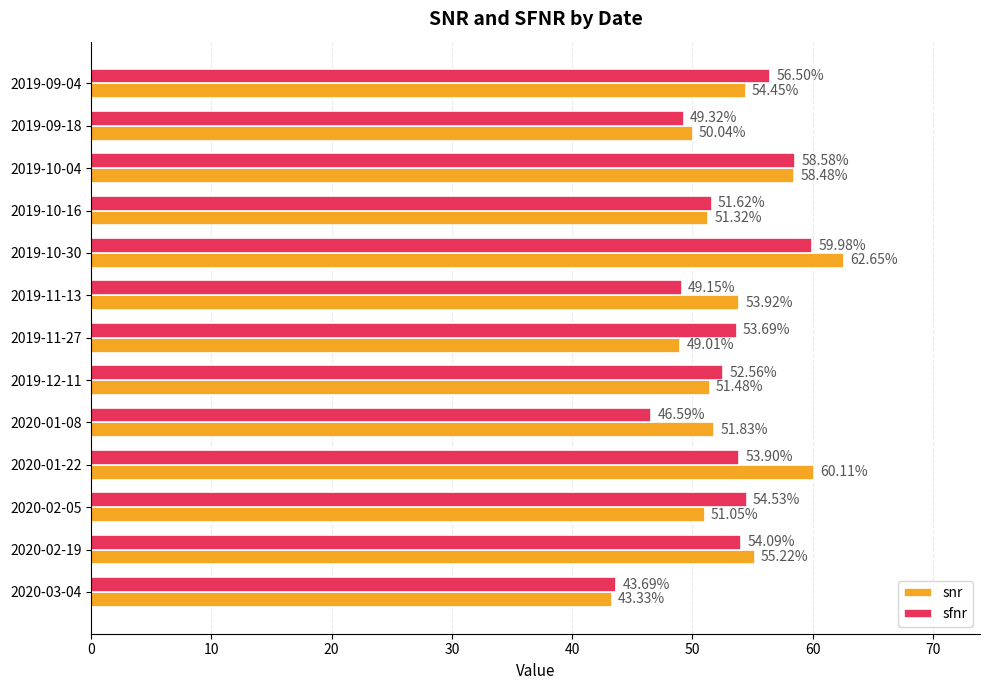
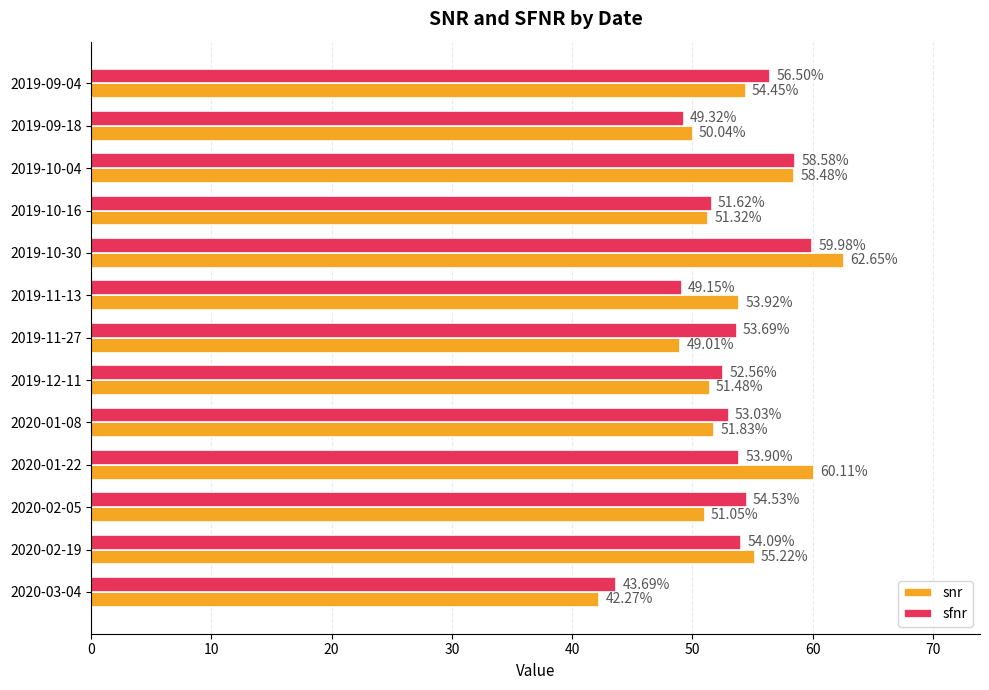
sfnr, 2020-01-08: 46.59% -> 53.03%
snr, 2020-03-04: 43.33% -> 42.27%
